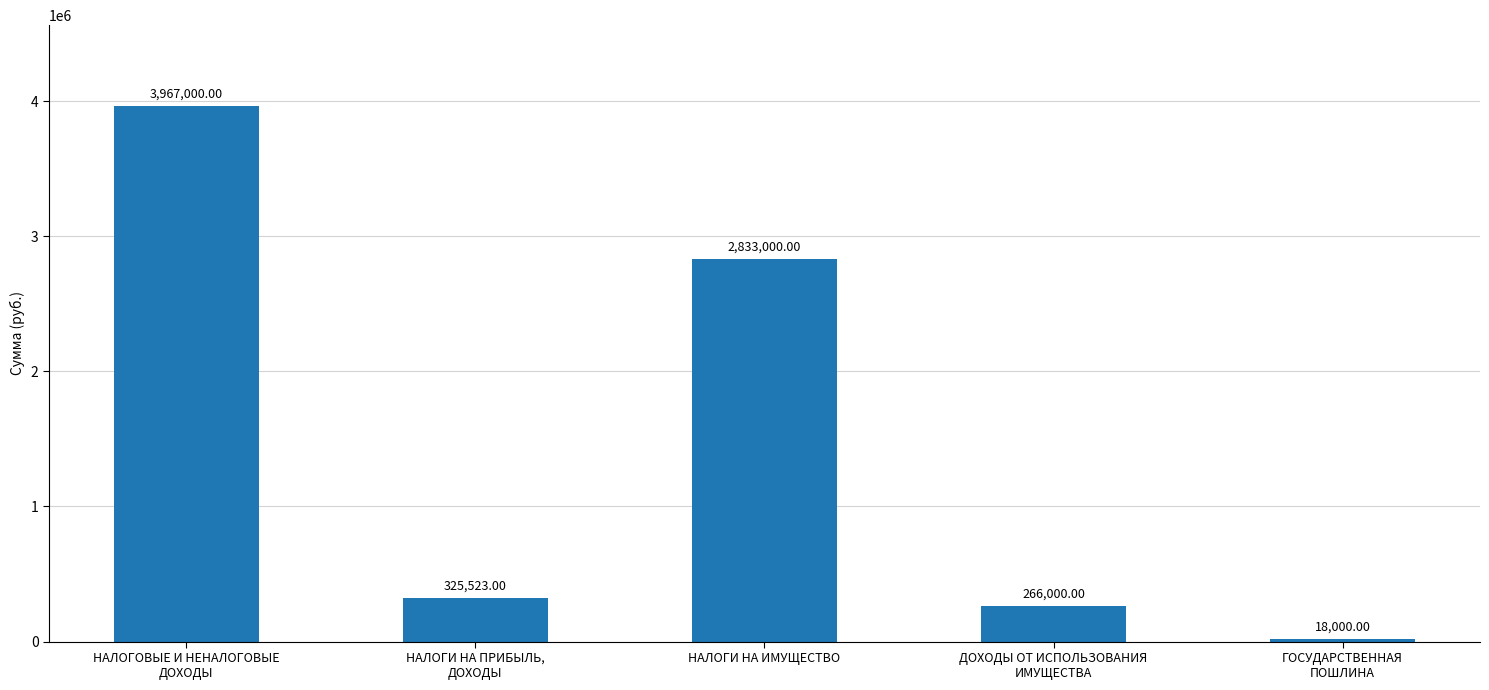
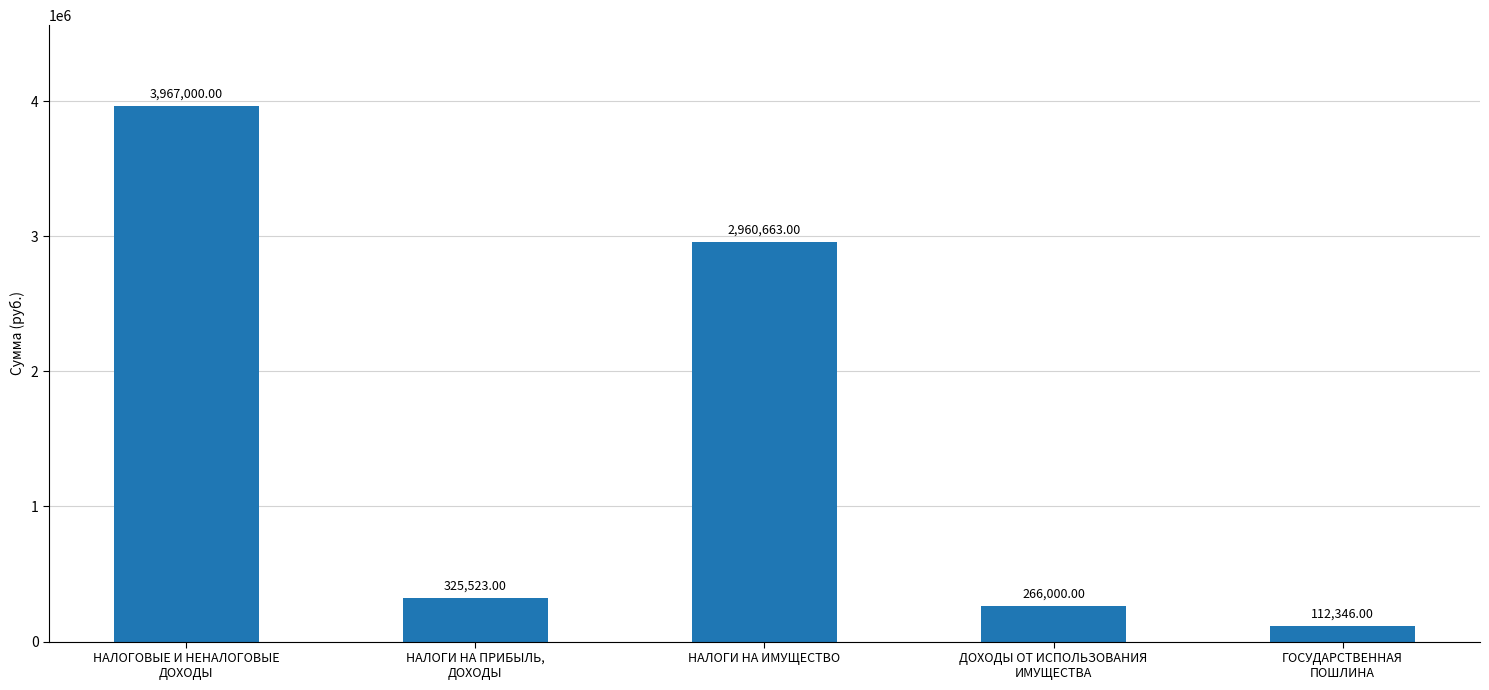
НАЛОГИ НА ИМУЩЕСТВО: 2,833,000.00 -> 2,960,663.00
ГОСУДАРСТВЕННАЯ ПОШЛИНА: 18,000.00 -> 112,346.00
